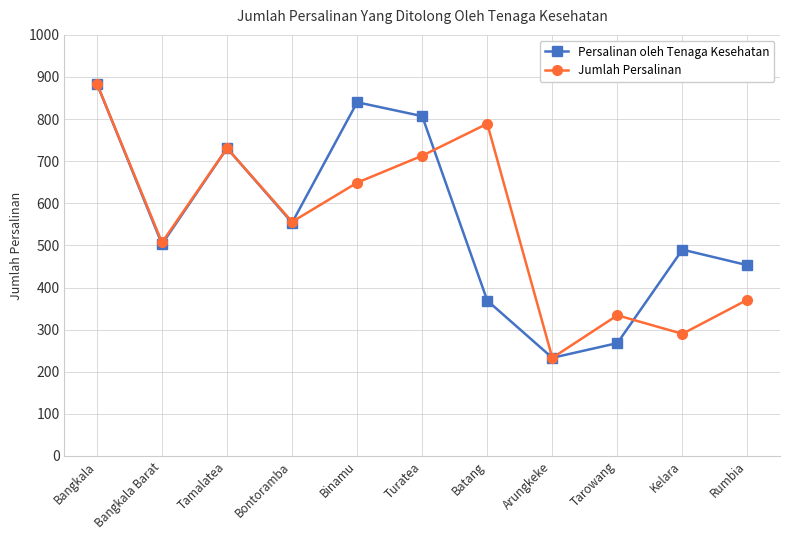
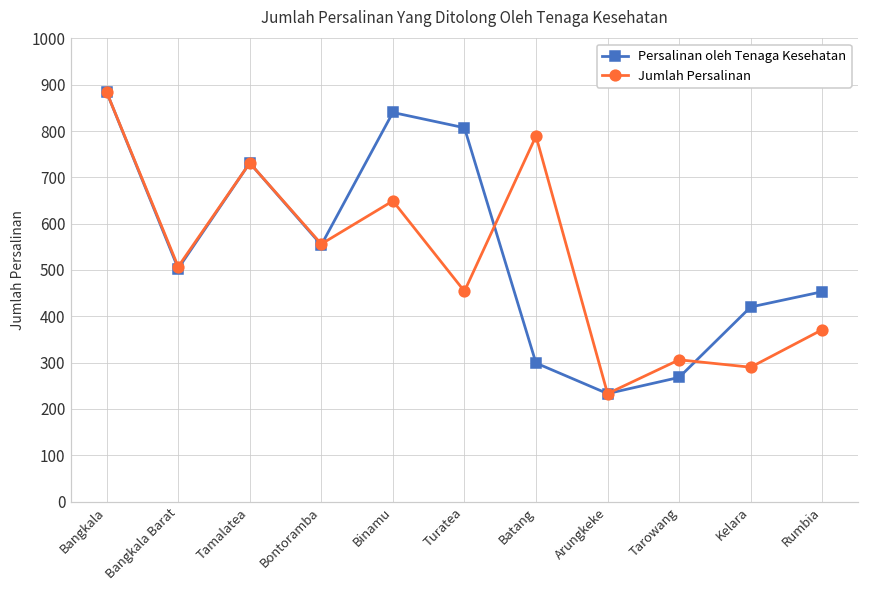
Jumlah Persalinan, Turatea: 710 -> 450
Persalinan oleh Tenaga Kesehatan, Batang: 370 -> 300
Jumlah Persalinan, Tarowang: 330 -> 310
Persalinan oleh Tenaga Kesehatan, Kelara: 490 -> 420
